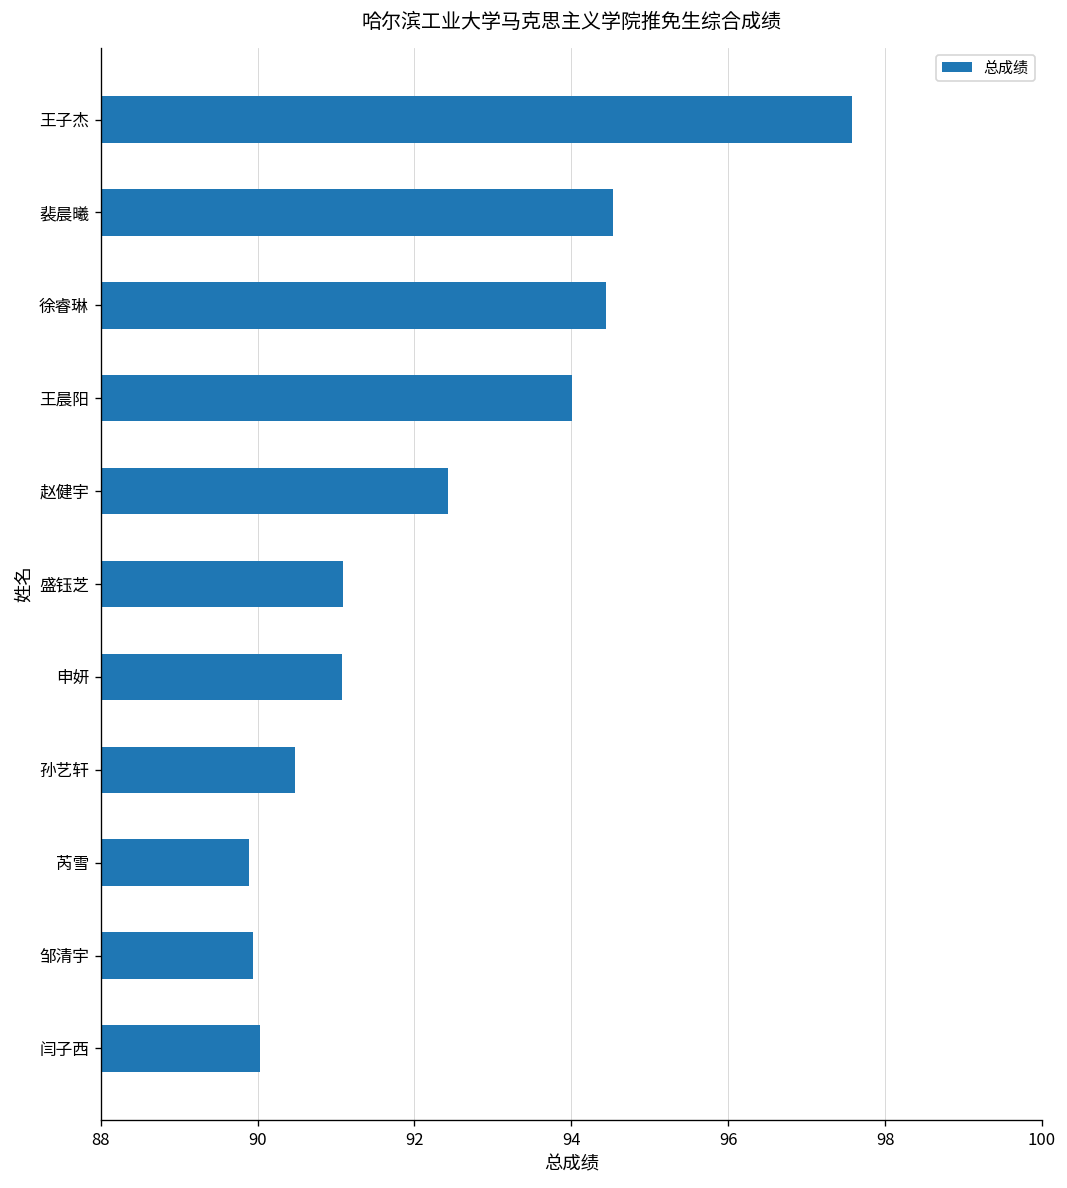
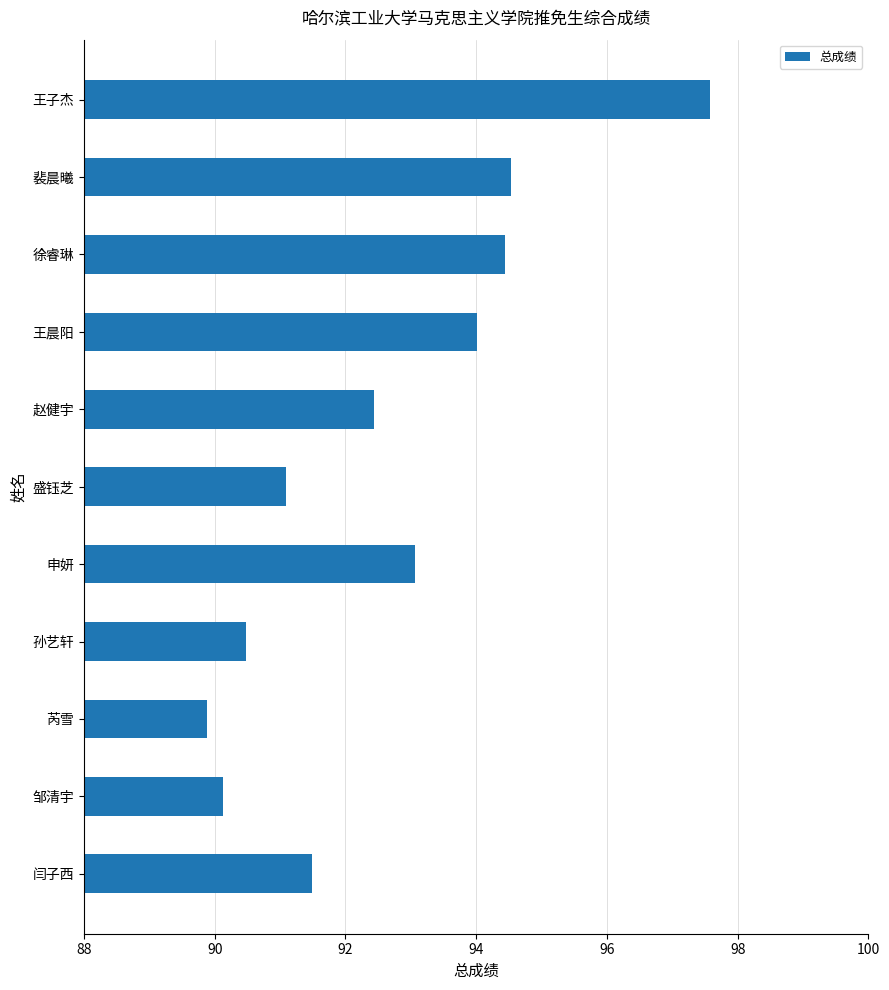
申妍: 91.1 -> 93.1
邹清宇: 89.9 -> 90.1
闫子西: 90.0 -> 91.5
